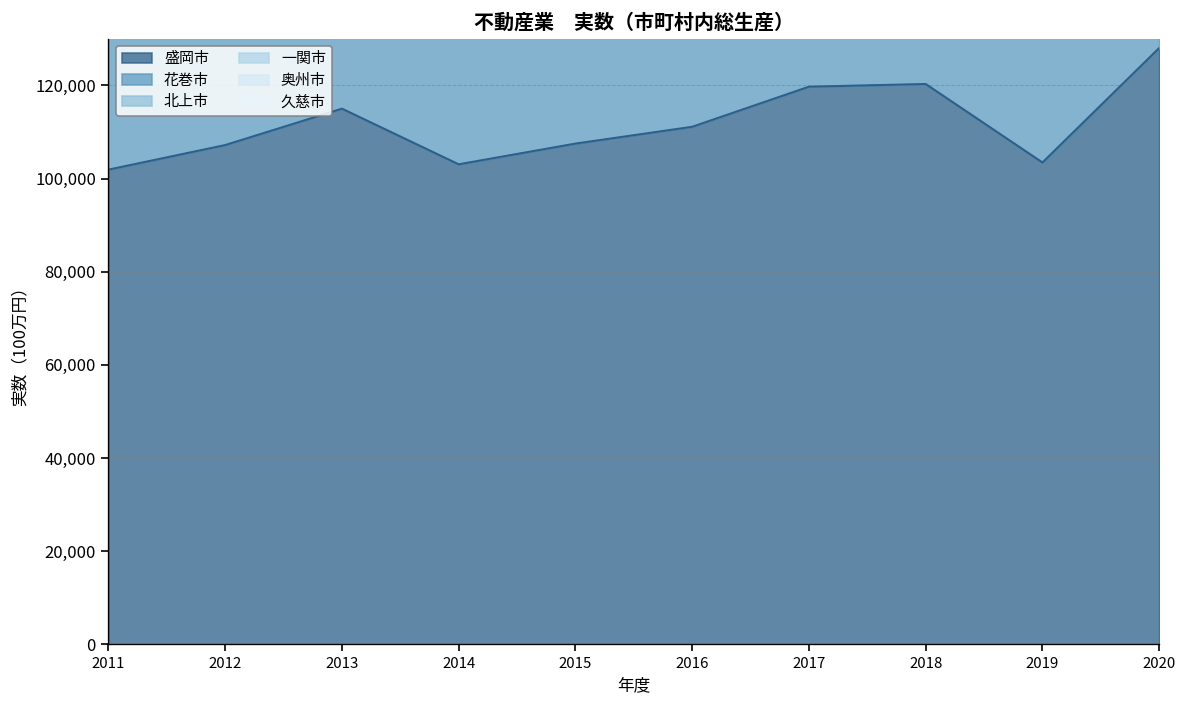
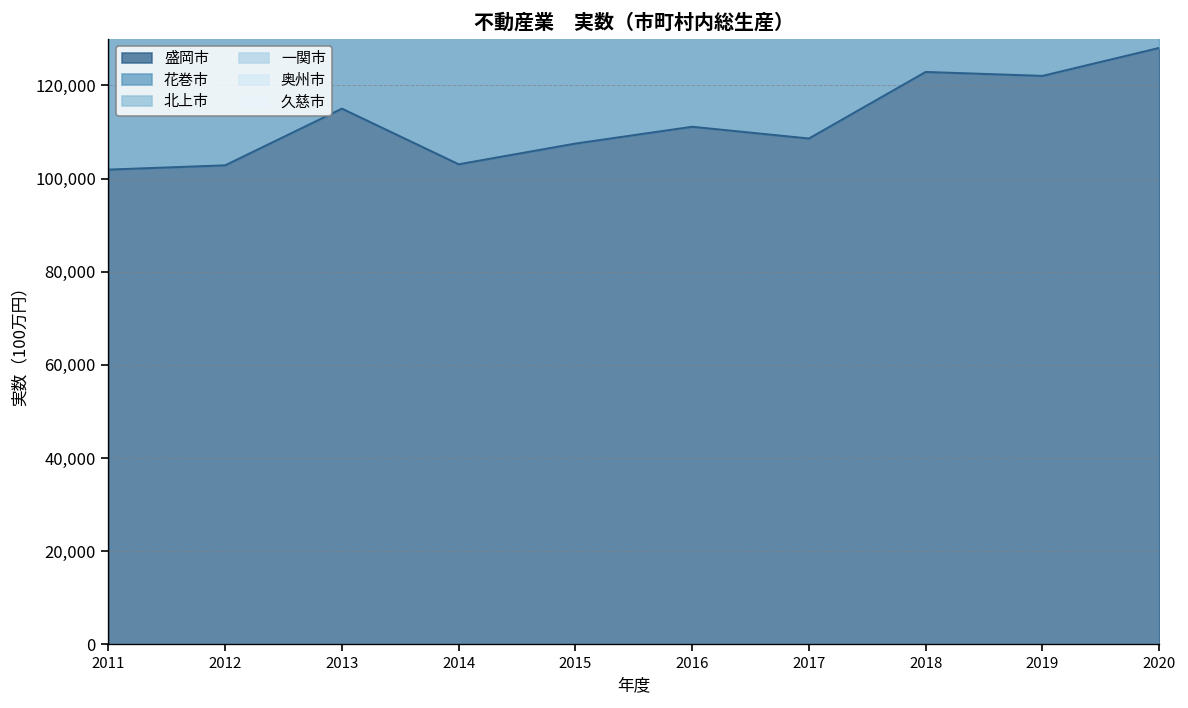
盛岡市, 2012: 107,000 -> 103,000
盛岡市, 2017: 120,000 -> 109,000
盛岡市, 2018: 120,000 -> 123,000
盛岡市, 2019: 103,000 -> 122,000
